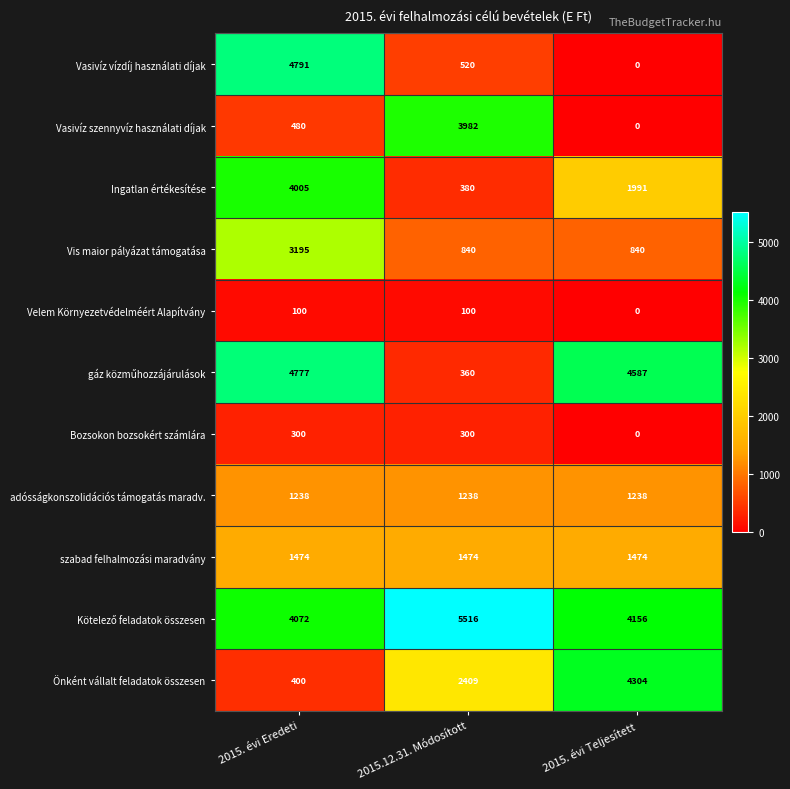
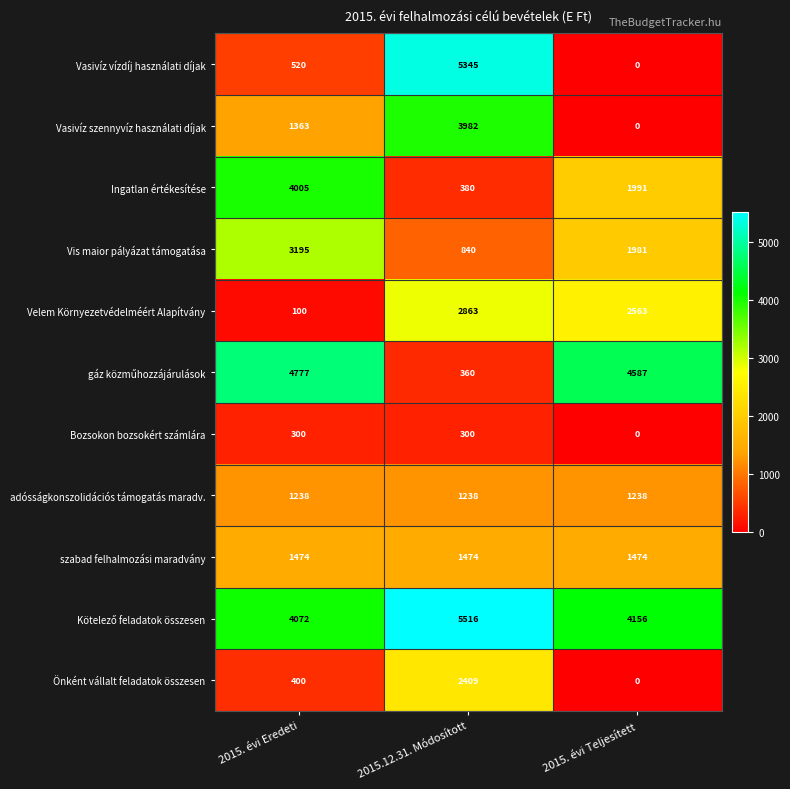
Vasivíz vízdíj használati díjak, 2015. évi Eredeti: 4791 -> 520
Vasivíz vízdíj használati díjak, 2015.12.31. Módosított: 520 -> 5345
Vasivíz szennyvíz használati díjak, 2015. évi Eredeti: 480 -> 1363
Vis maior pályázat támogatása, 2015. évi Teljesített: 840 -> 1981
Velem Környezetvédelméért Alapítvány, 2015.12.31. Módosított: 100 -> 2863
Velem Környezetvédelméért Alapítvány, 2015. évi Teljesített: 0 -> 2563
Önként vállalt feladatok összesen, 2015. évi Teljesített: 4304 -> 0
